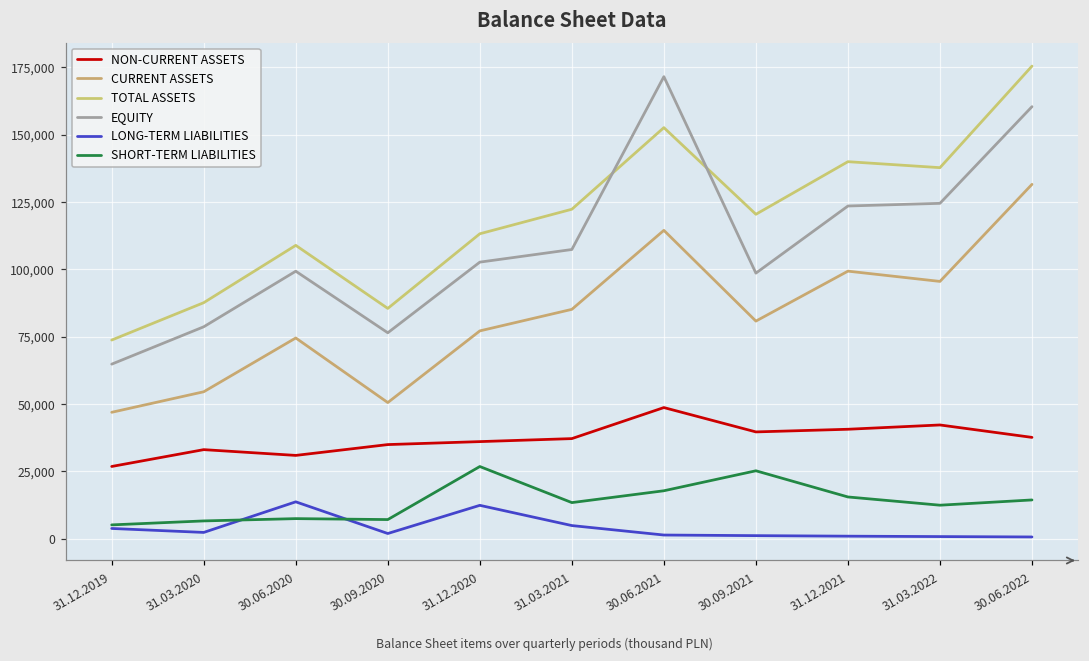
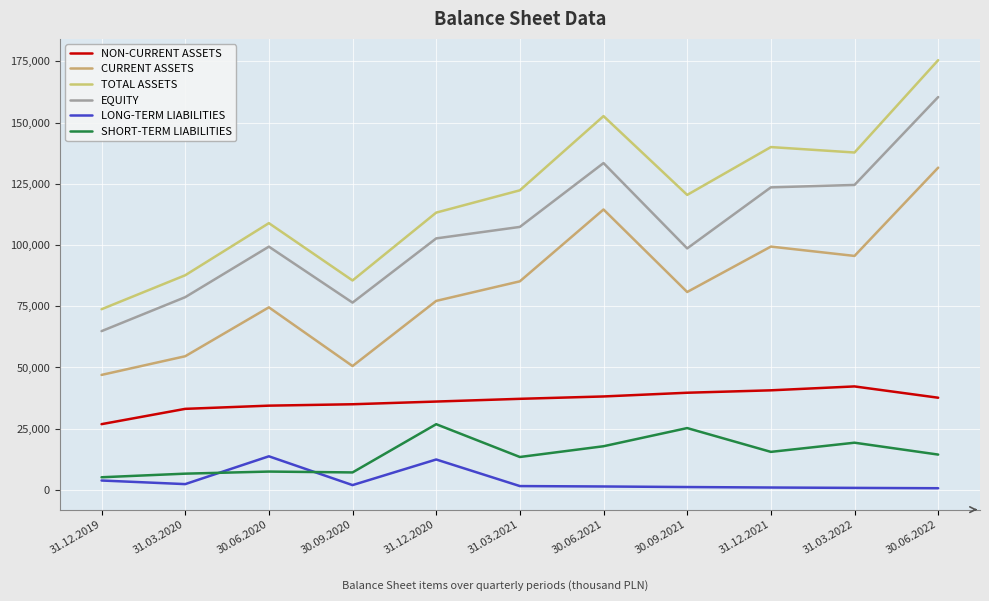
NON-CURRENT ASSETS, 30.06.2020: 31,000 -> 34,000
LONG-TERM LIABILITIES, 31.03.2021: 5,000 -> 2,000
NON-CURRENT ASSETS, 30.06.2021: 49,000 -> 38,000
EQUITY, 30.06.2021: 172,000 -> 133,000
SHORT-TERM LIABILITIES, 31.03.2022: 12,000 -> 19,000
